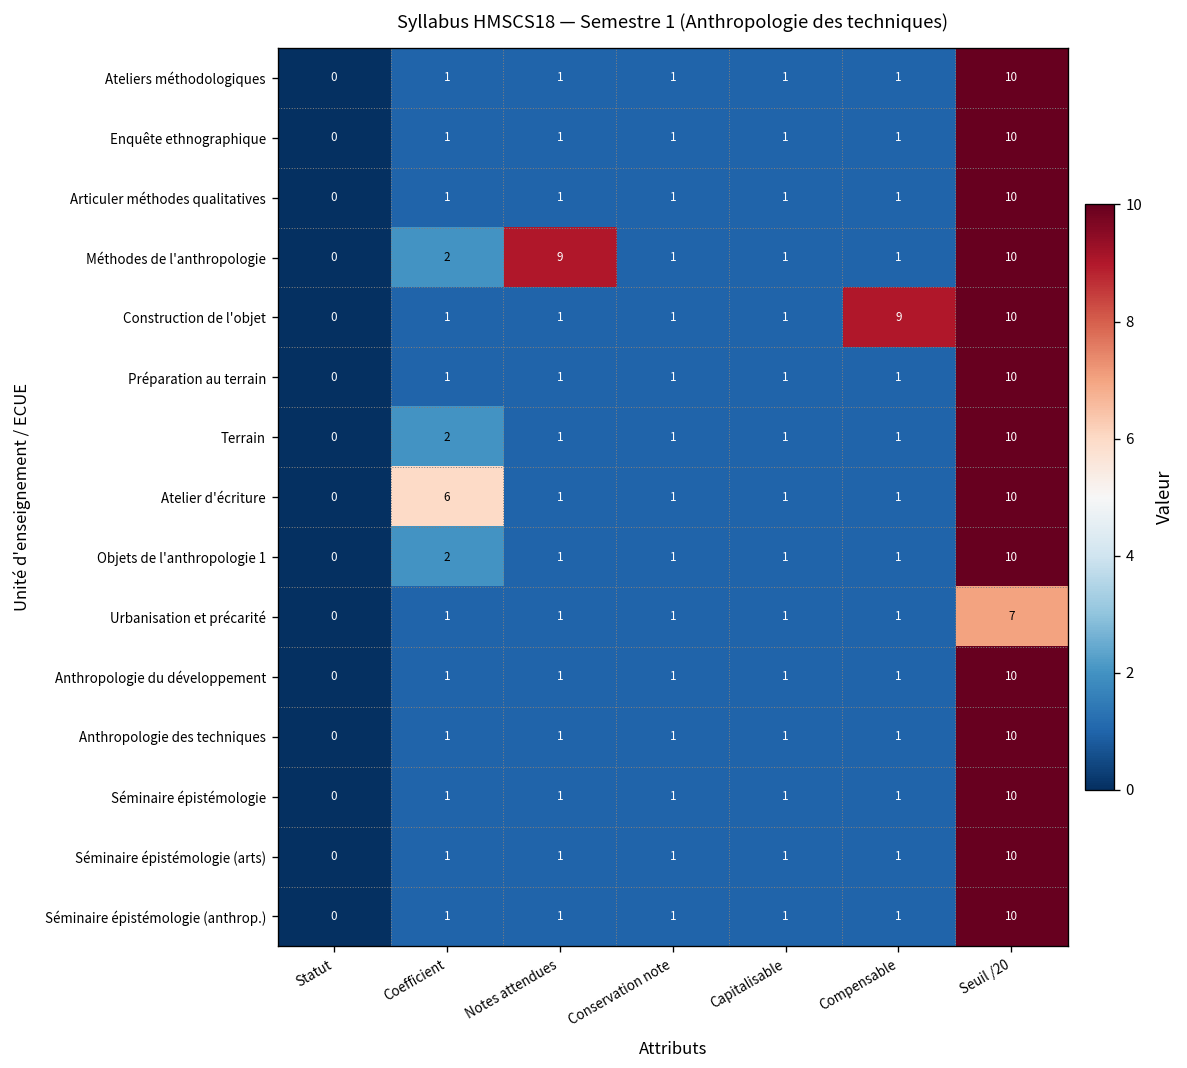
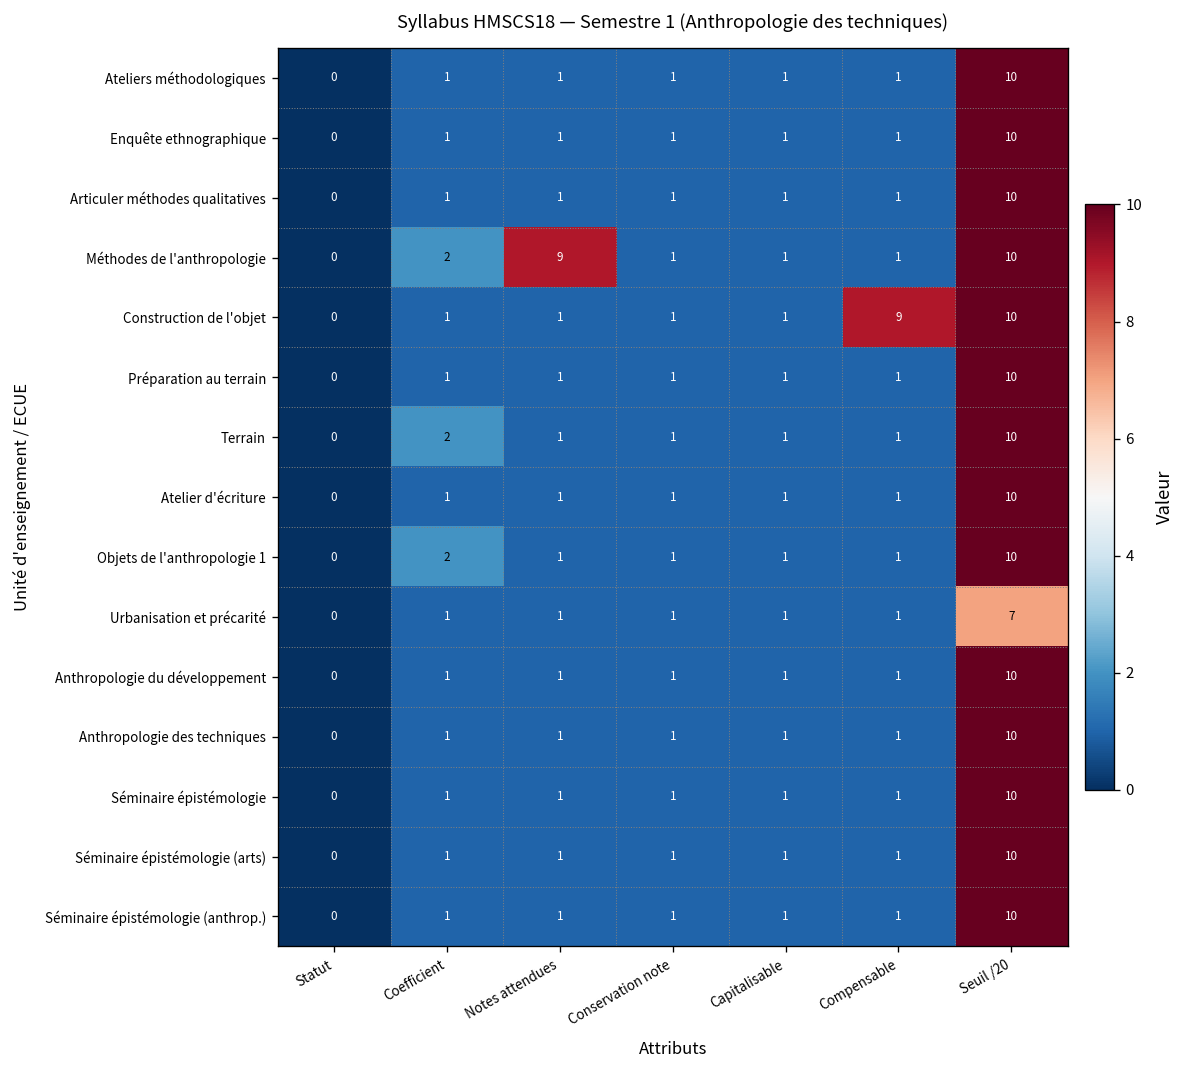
Atelier d'écriture, Coefficient: 6 -> 1
